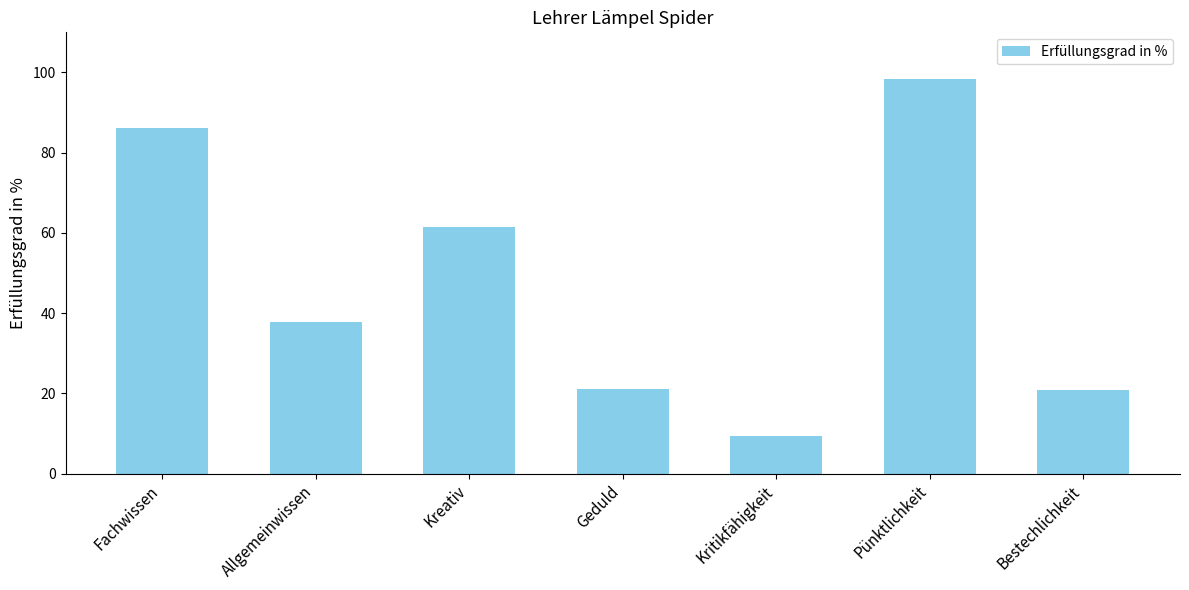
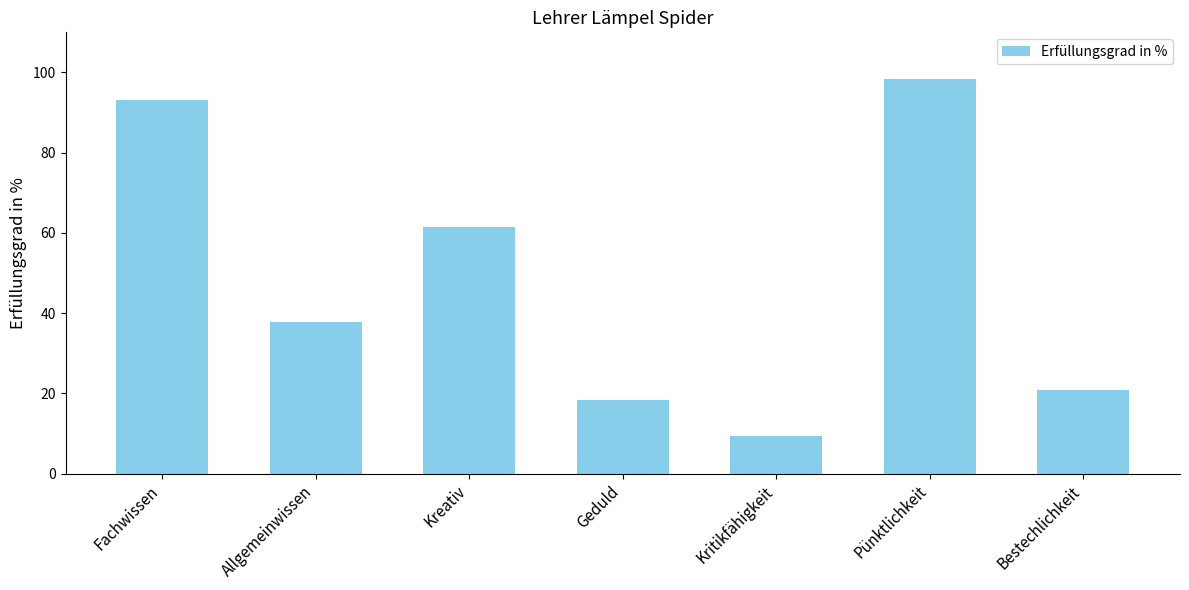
Fachwissen: 86 -> 93
Geduld: 21 -> 18
